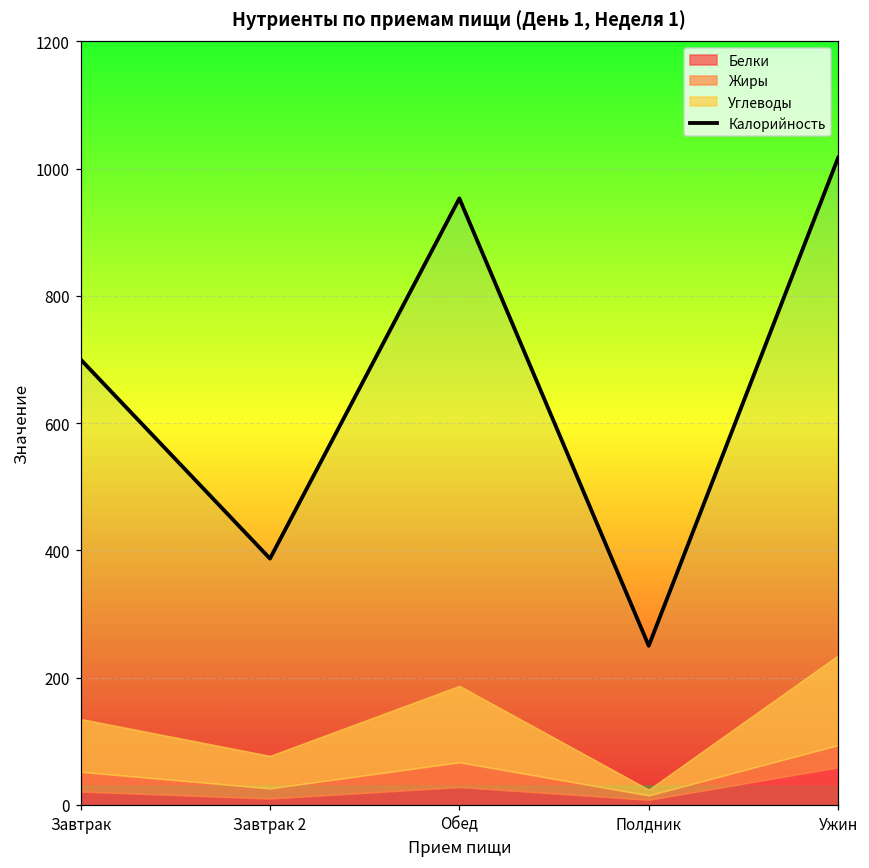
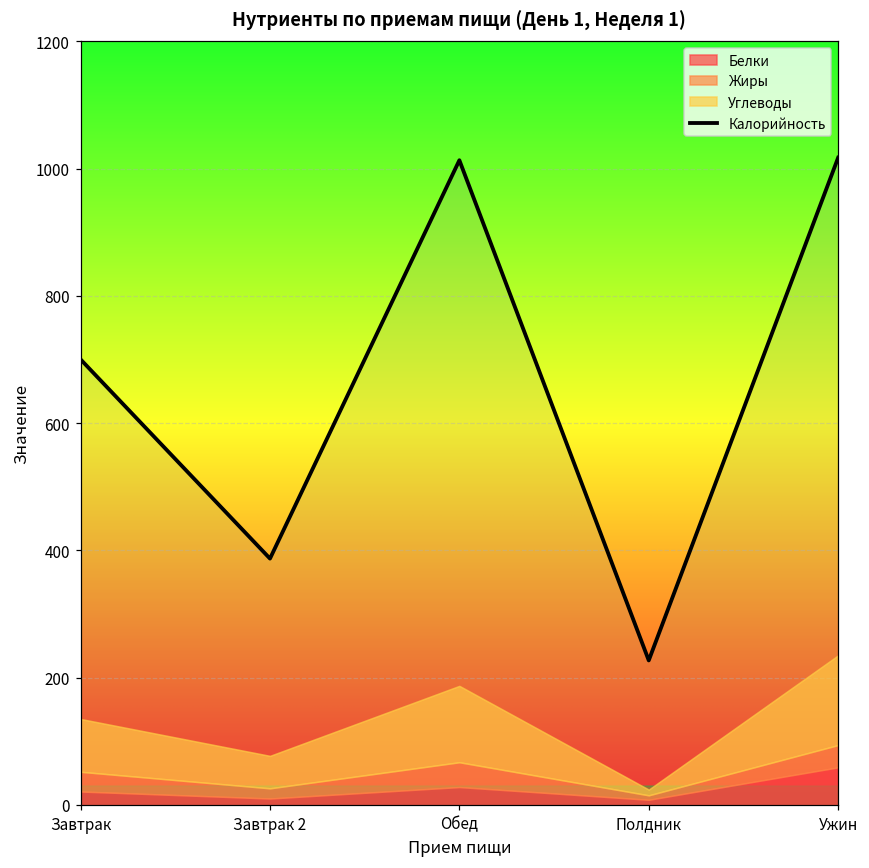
Калорийность, Обед: 950 -> 1010
Калорийность, Полдник: 250 -> 230
